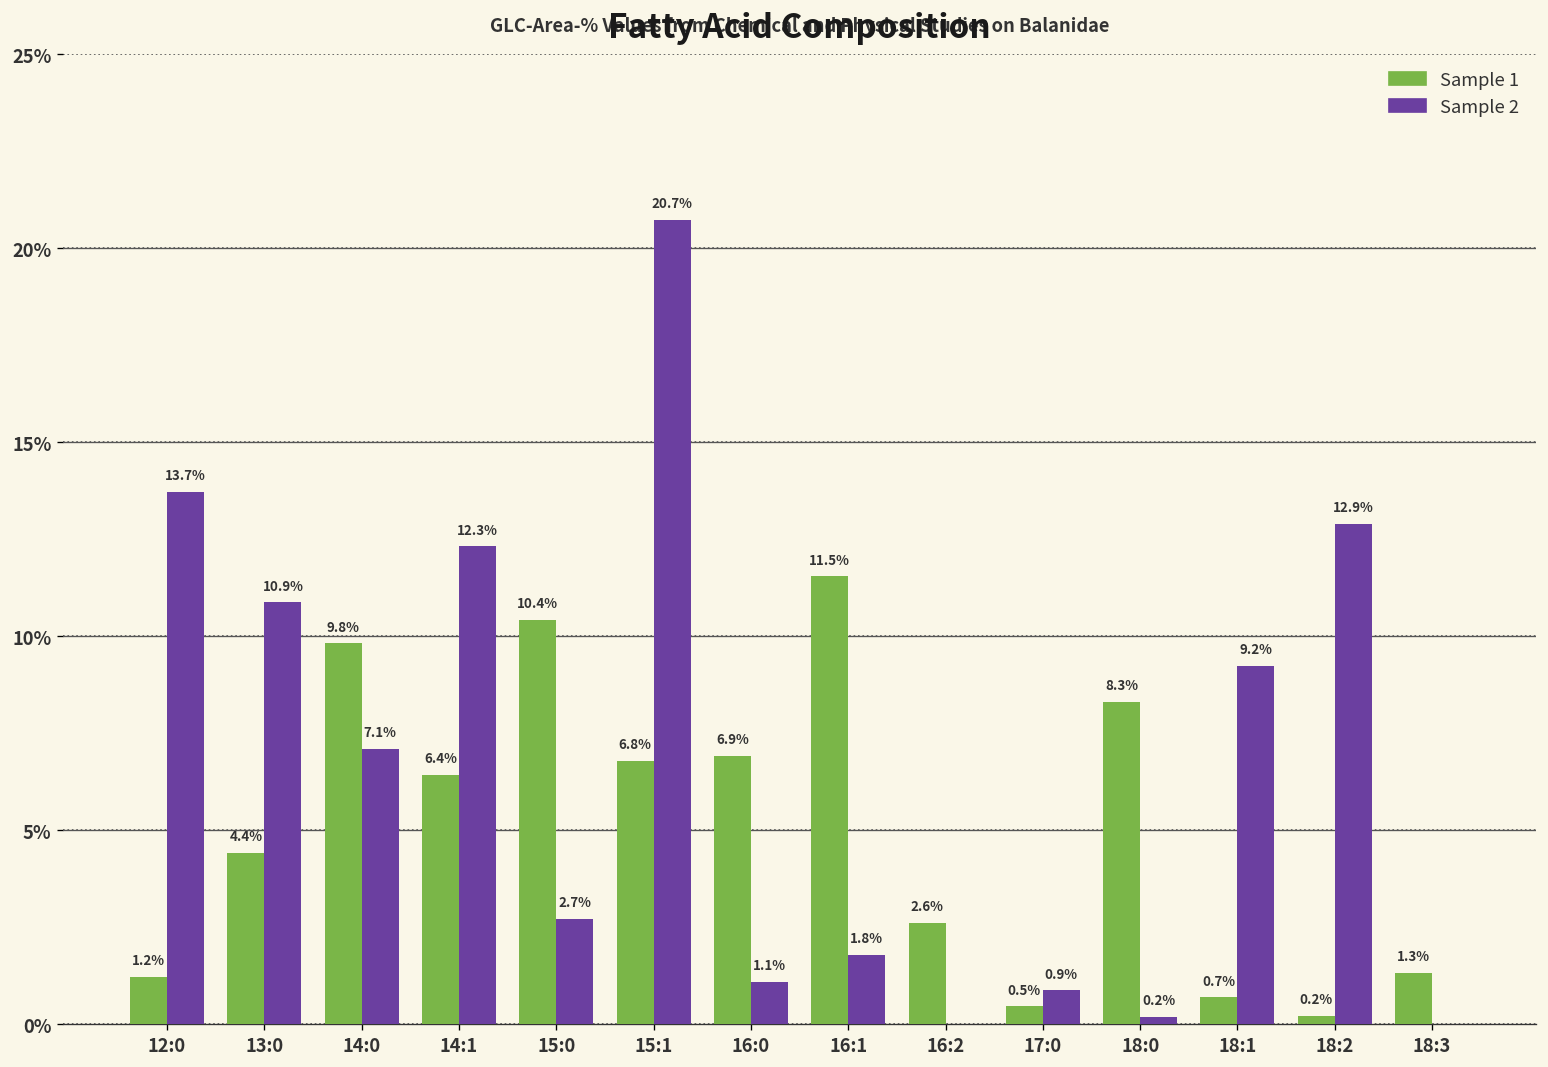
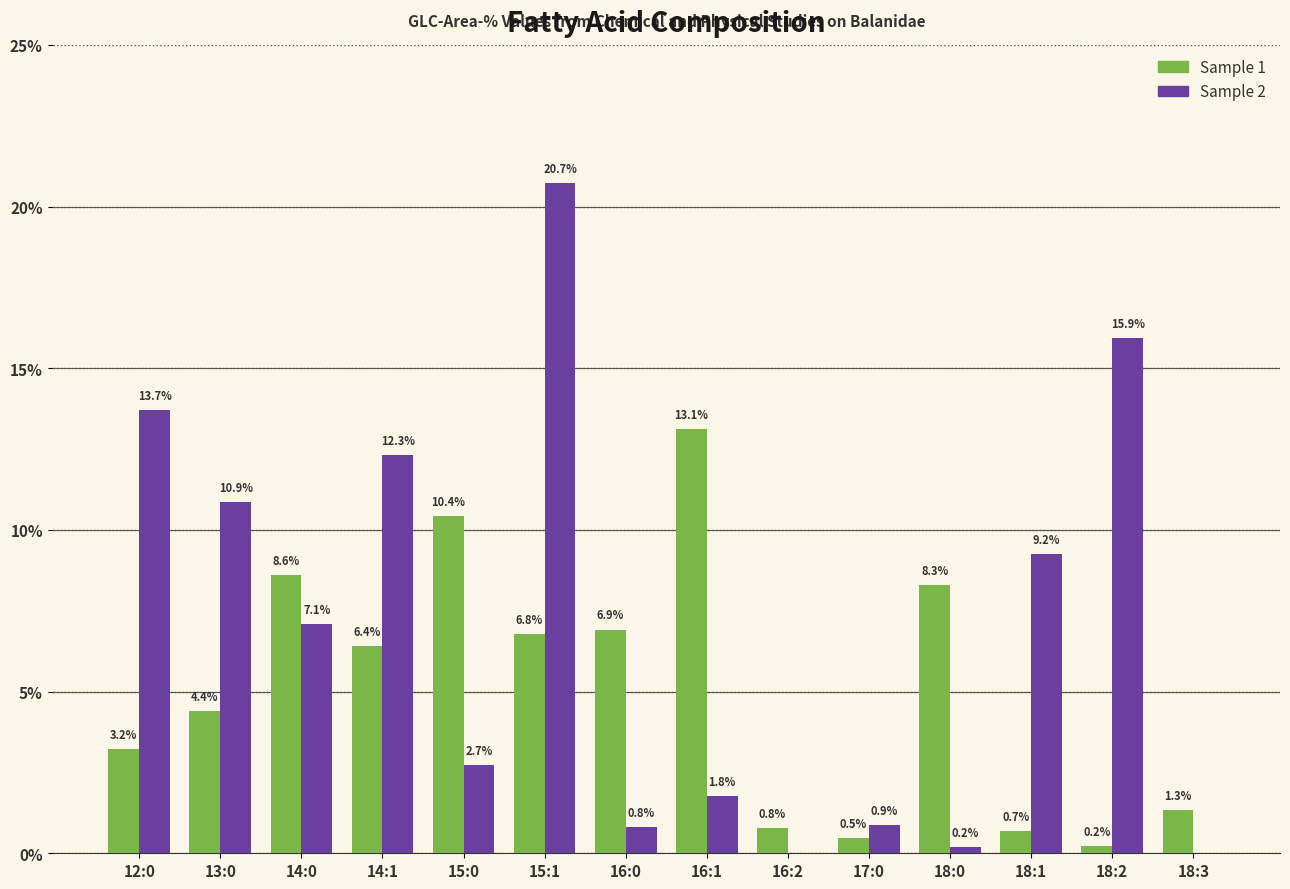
Sample 1, 12:0: 1.2% -> 3.2%
Sample 1, 14:0: 9.8% -> 8.6%
Sample 2, 16:0: 1.1% -> 0.8%
Sample 1, 16:1: 11.5% -> 13.1%
Sample 1, 16:2: 2.6% -> 0.8%
Sample 2, 18:2: 12.9% -> 15.9%
